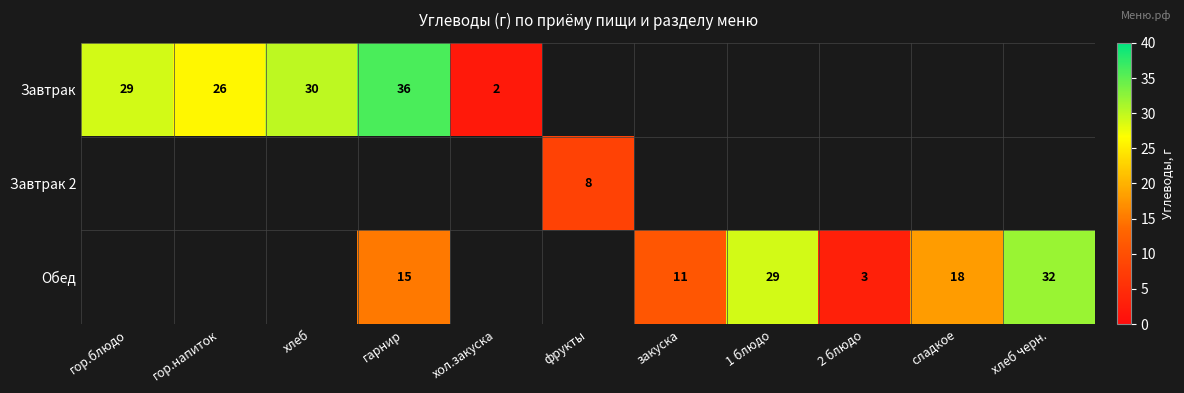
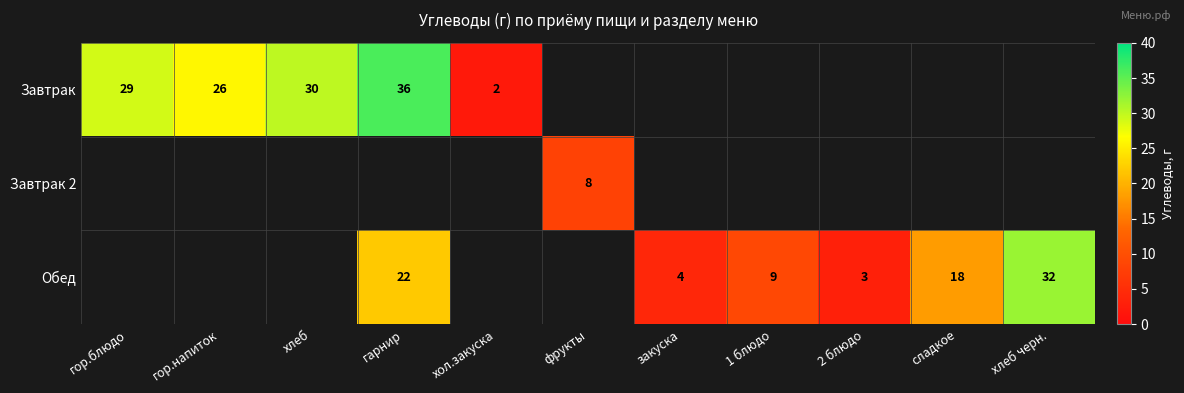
Обед, гарнир: 15 -> 22
Обед, закуска: 11 -> 4
Обед, 1 блюдо: 29 -> 9
